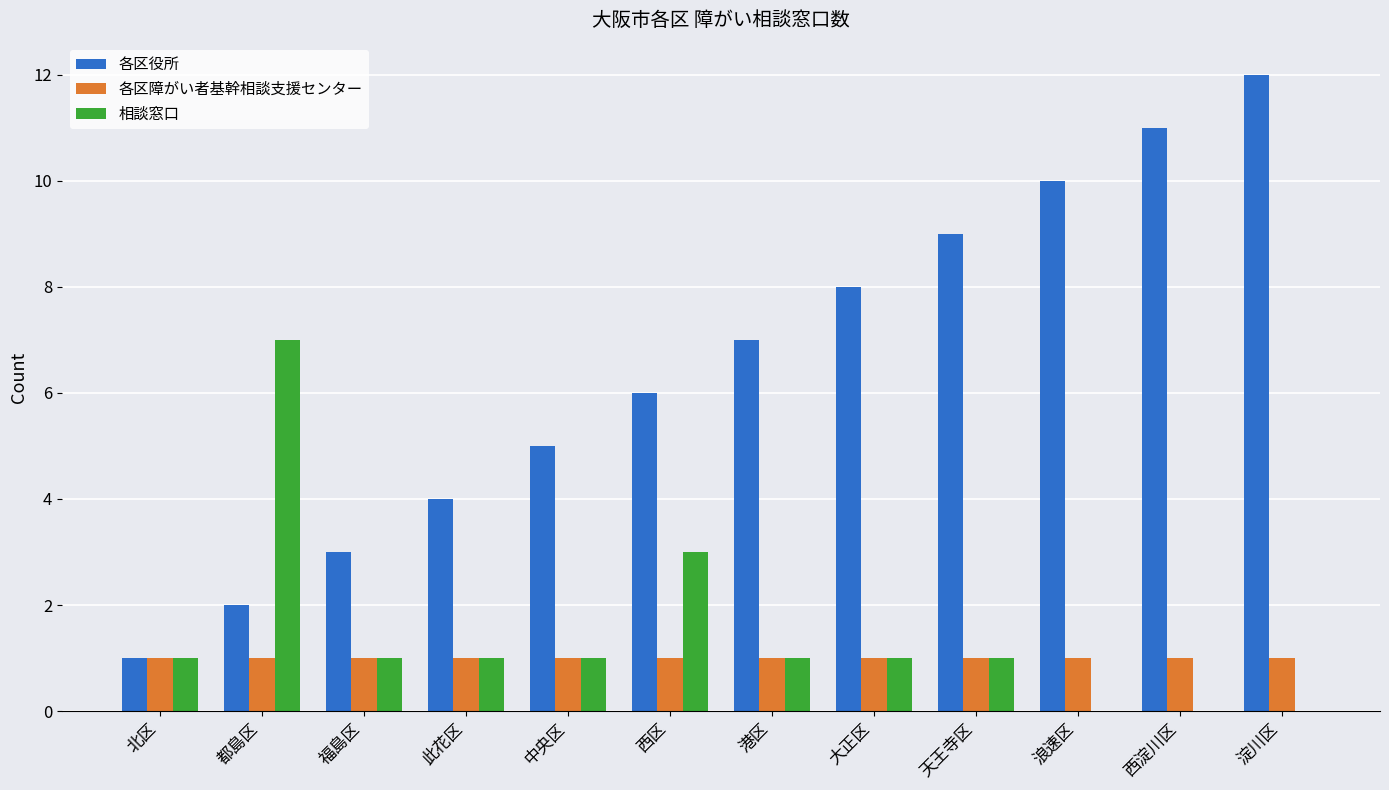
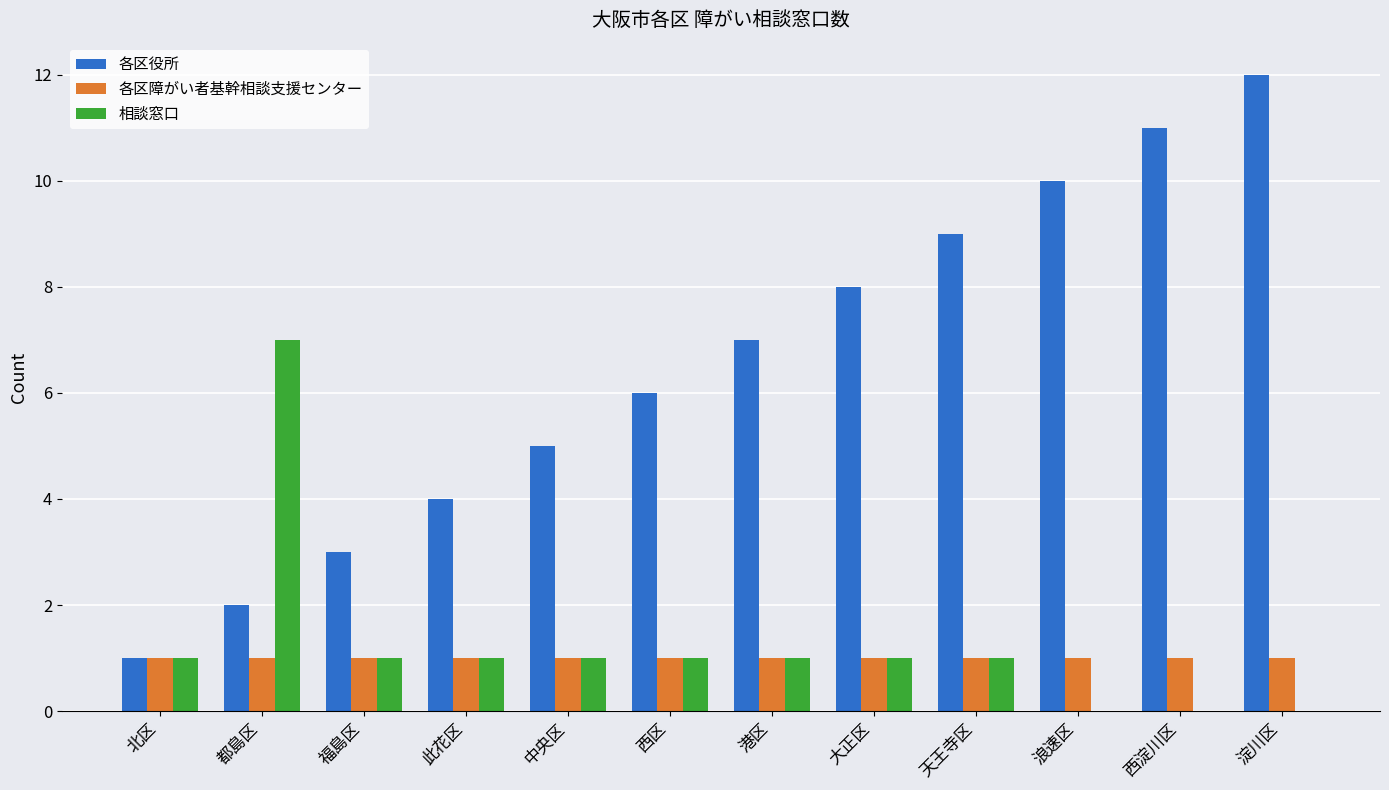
相談窓口, 西区: 3 -> 1
